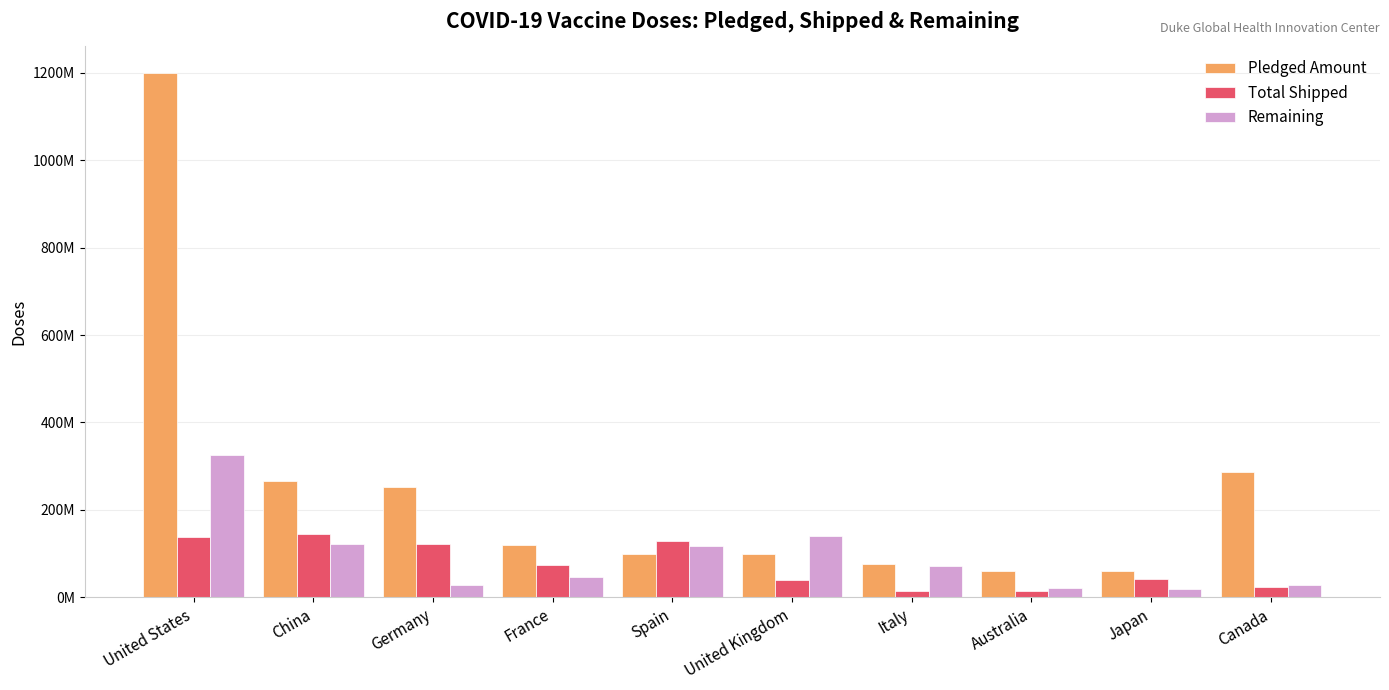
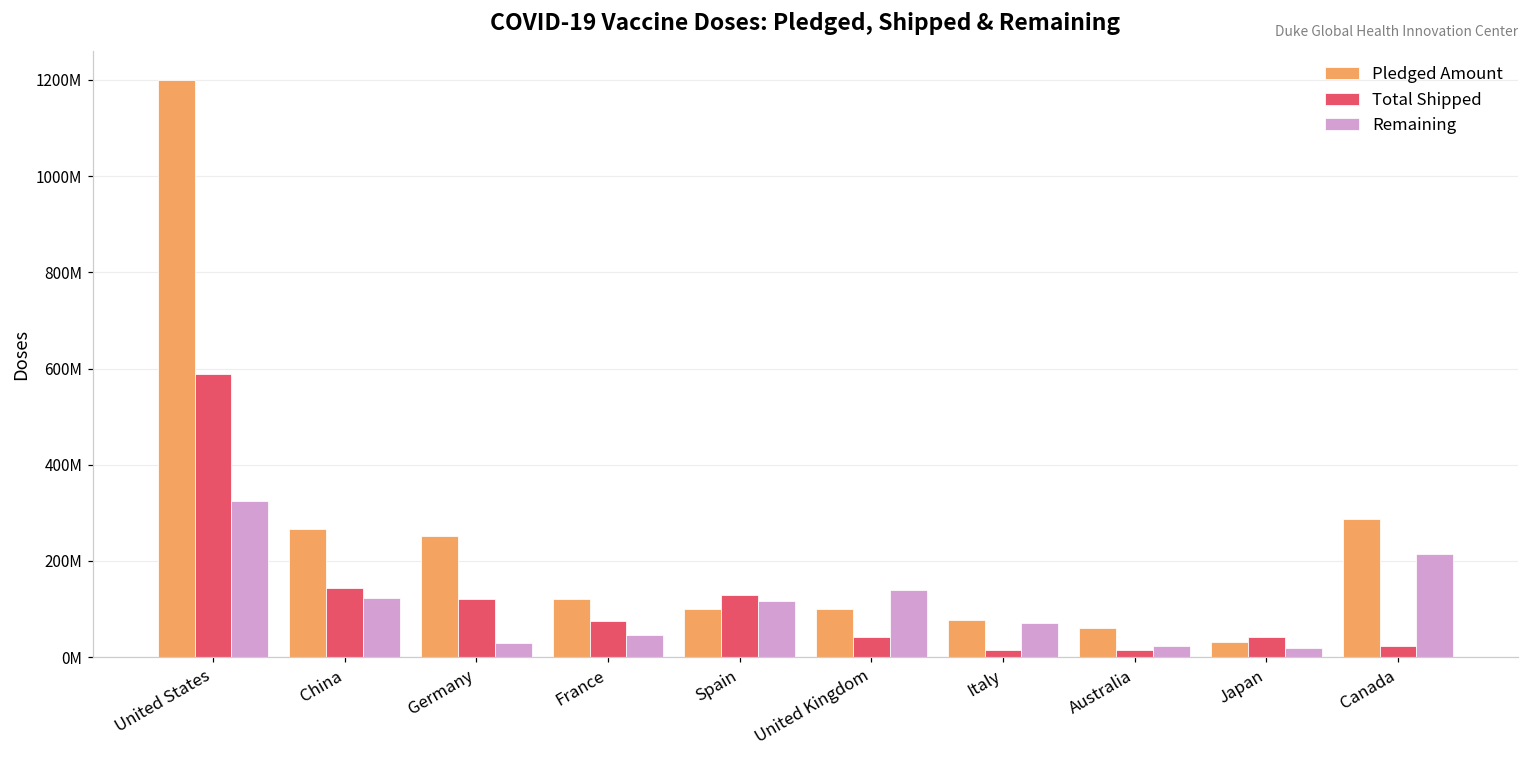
Total Shipped, United States: 140000000 -> 590000000
Pledged Amount, Japan: 60000000 -> 30000000
Remaining, Canada: 30000000 -> 210000000
